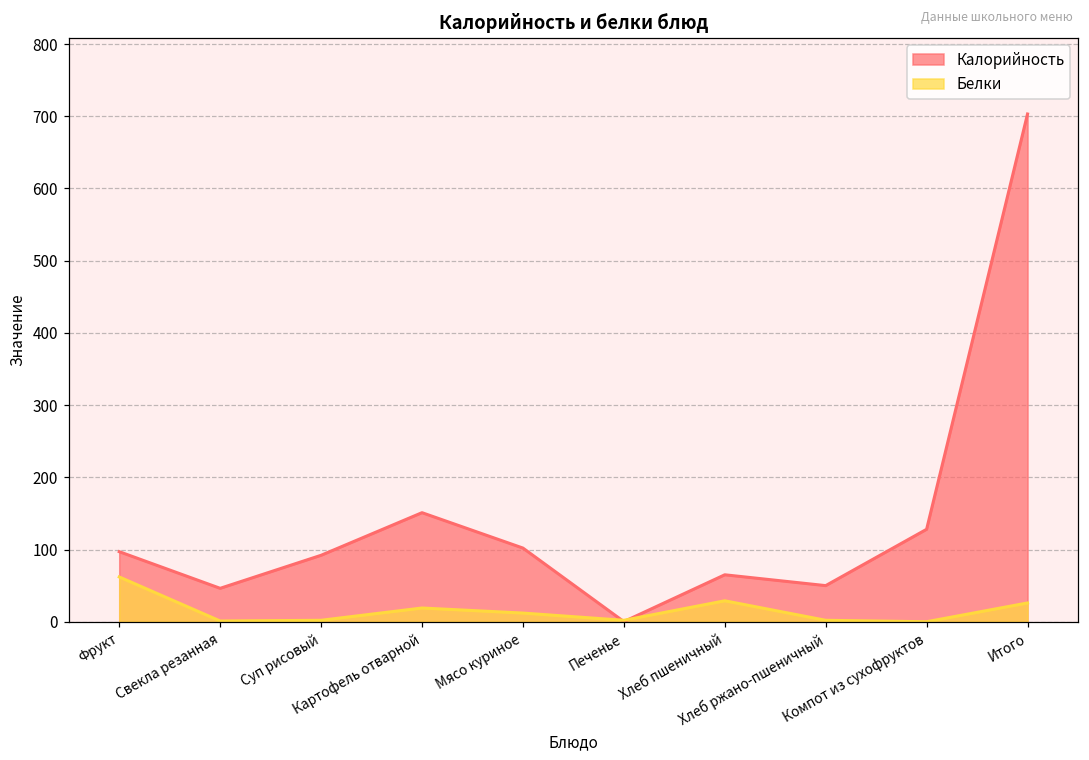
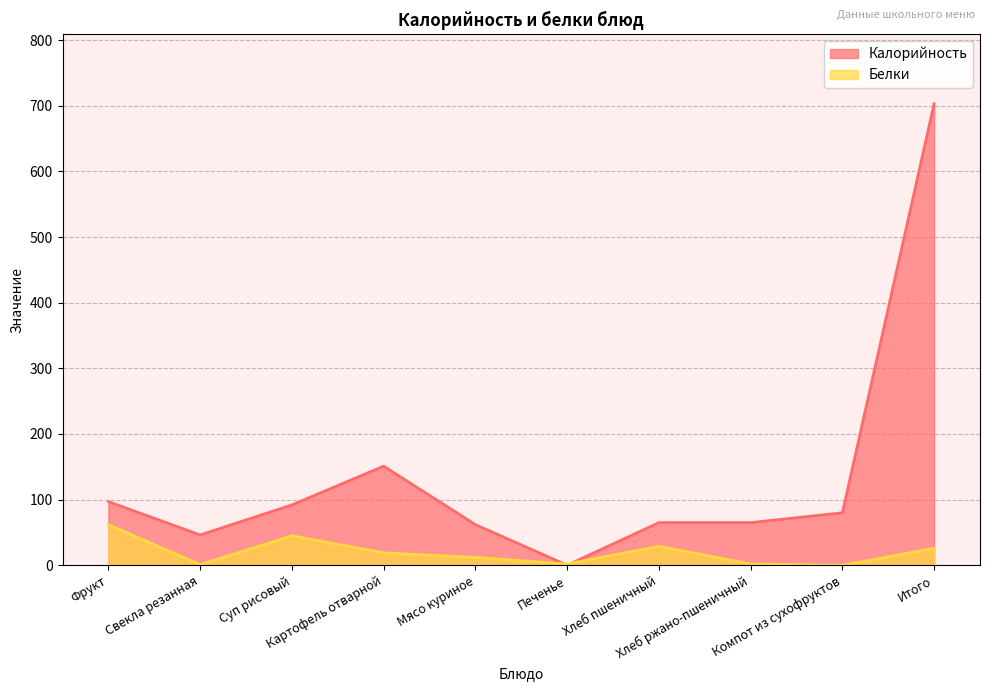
Белки, Суп рисовый: 0 -> 50
Калорийность, Мясо куриное: 100 -> 60
Калорийность, Хлеб ржано-пшеничный: 50 -> 70
Калорийность, Компот из сухофруктов: 130 -> 80
